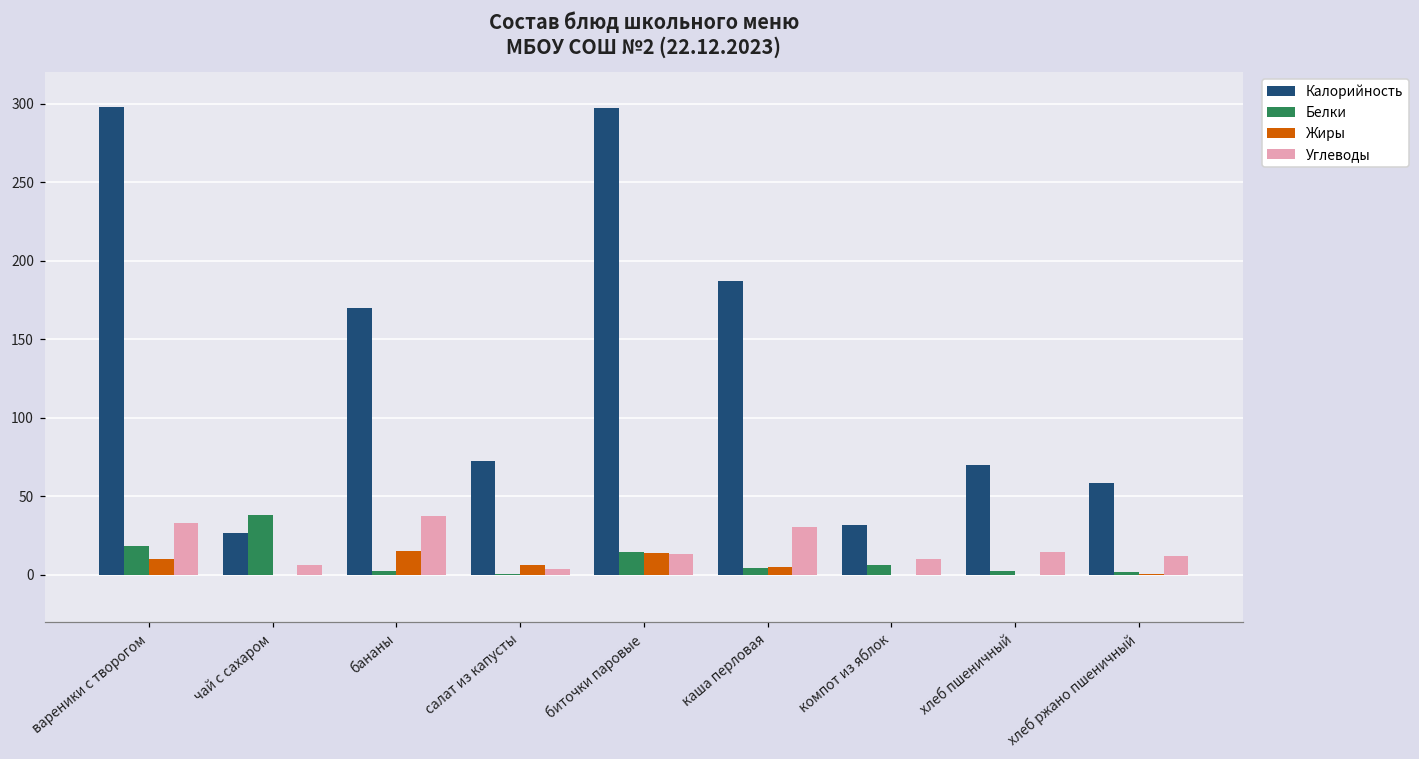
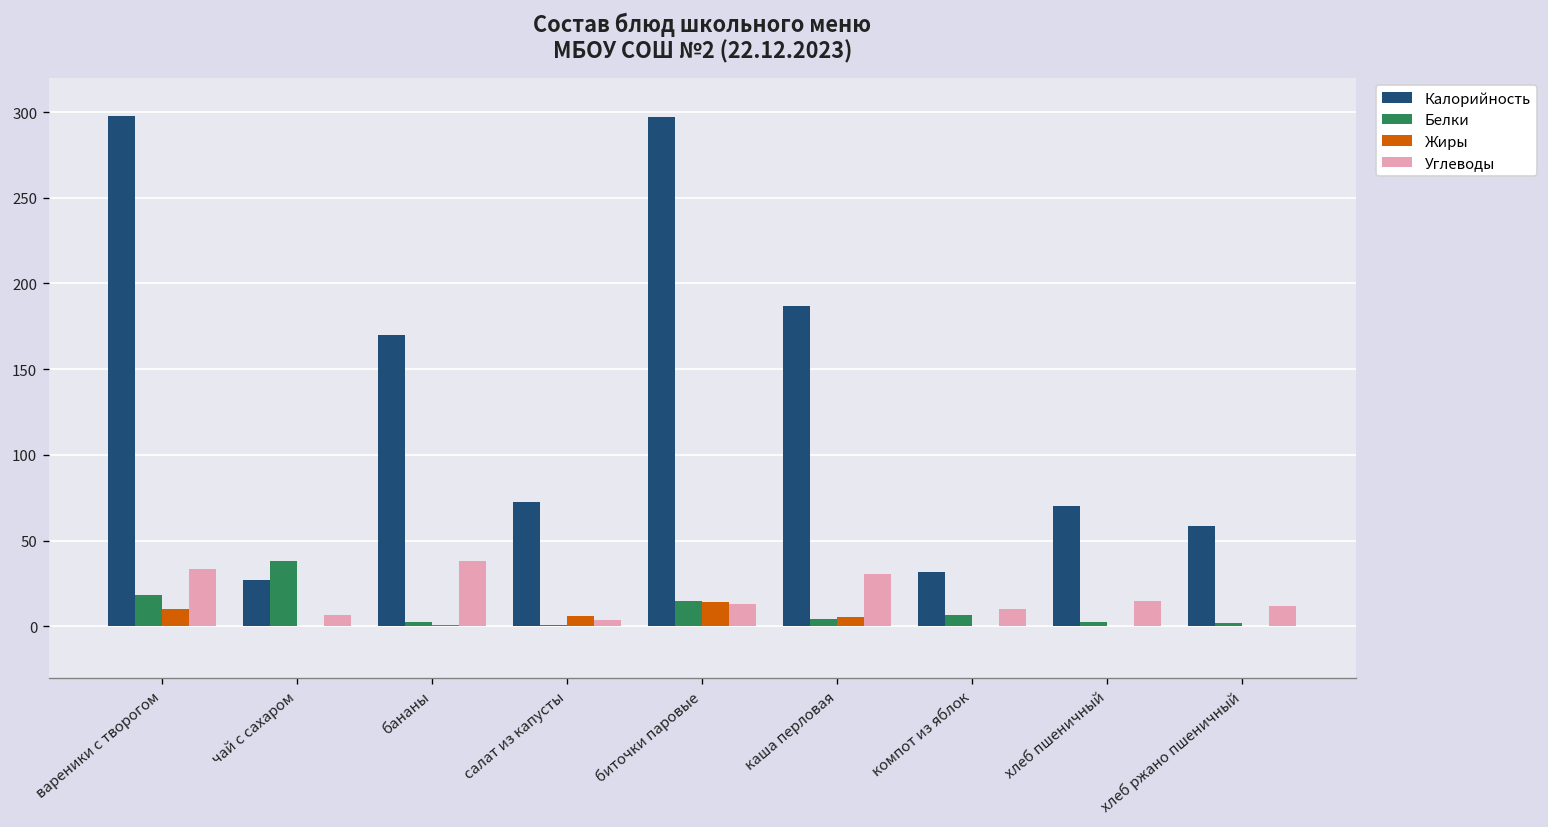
Жиры, бананы: 16 -> 1
